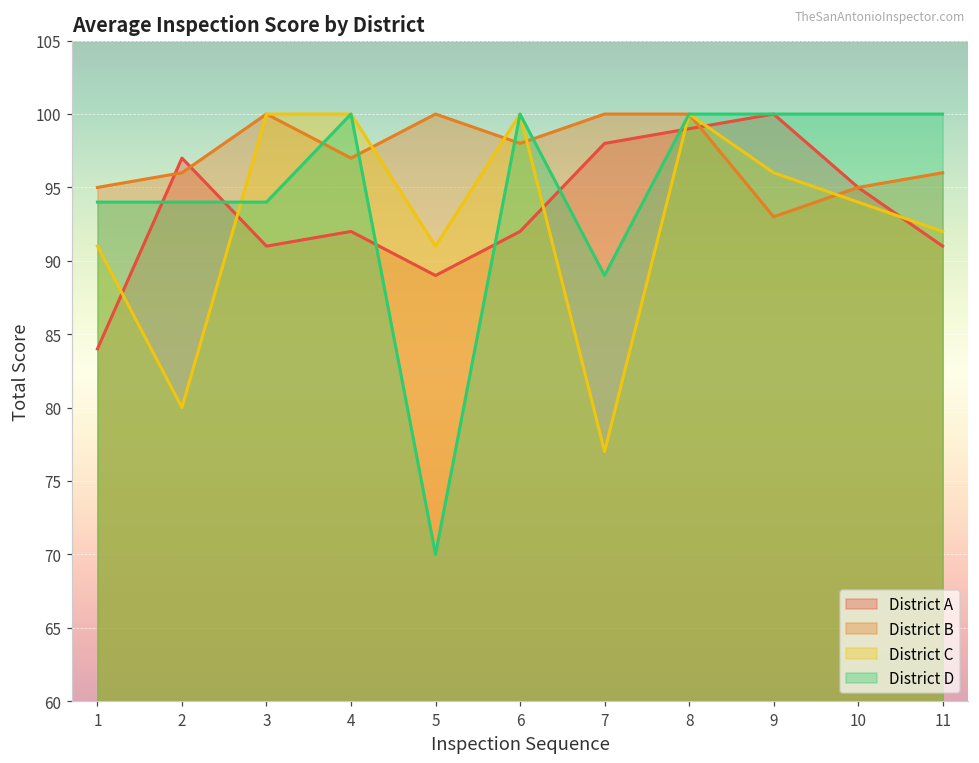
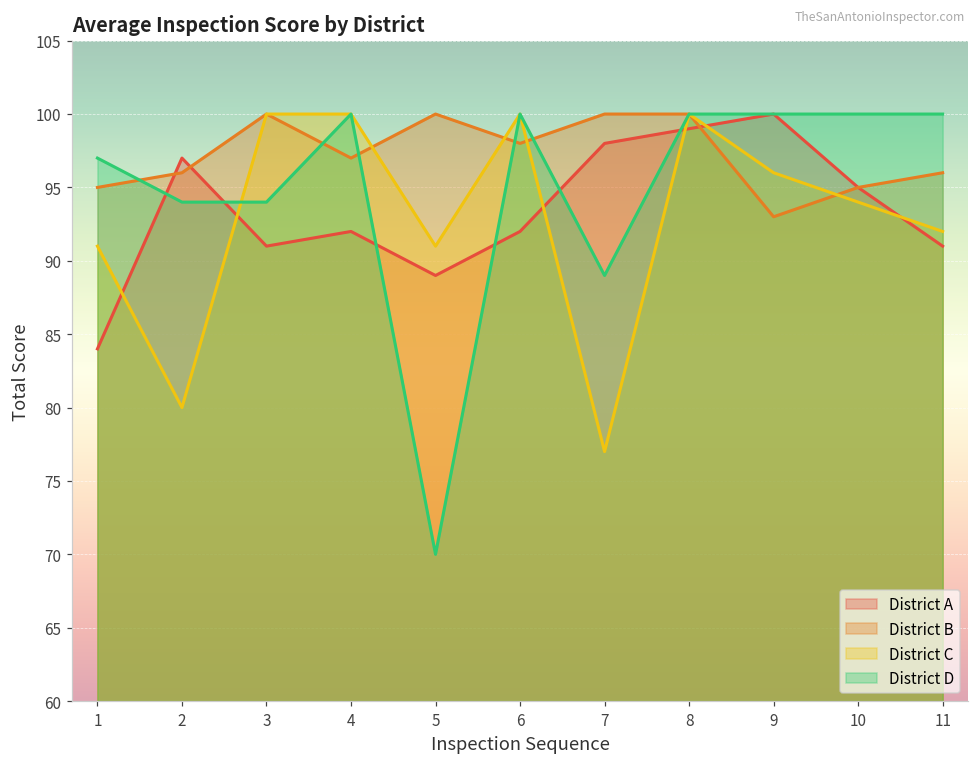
District D, 1: 94 -> 97
